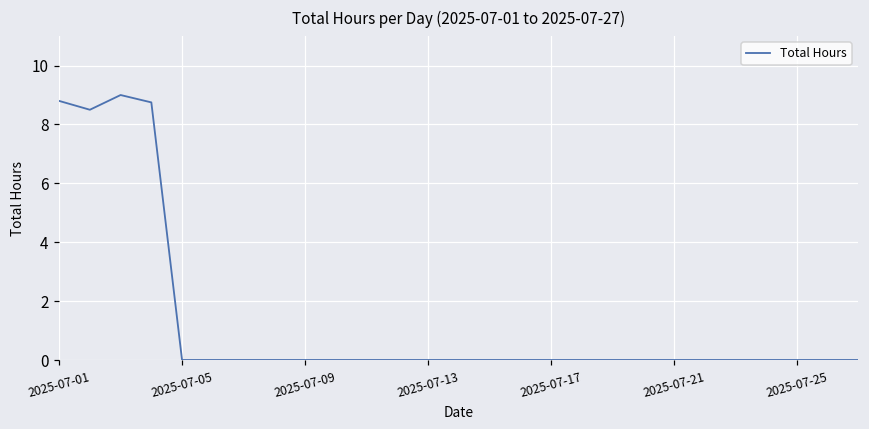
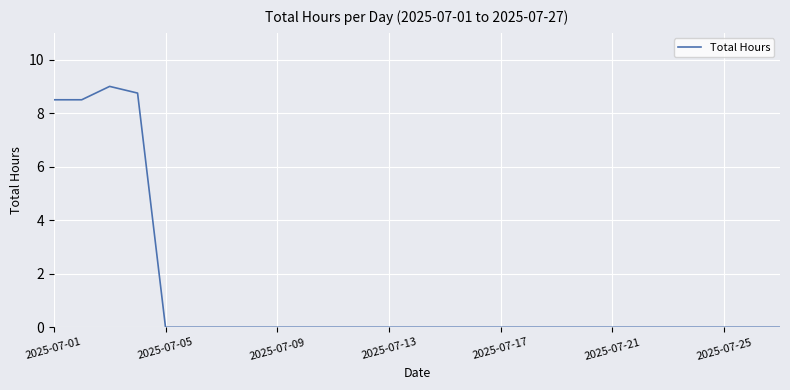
2025-07-01: 8.8 -> 8.5
